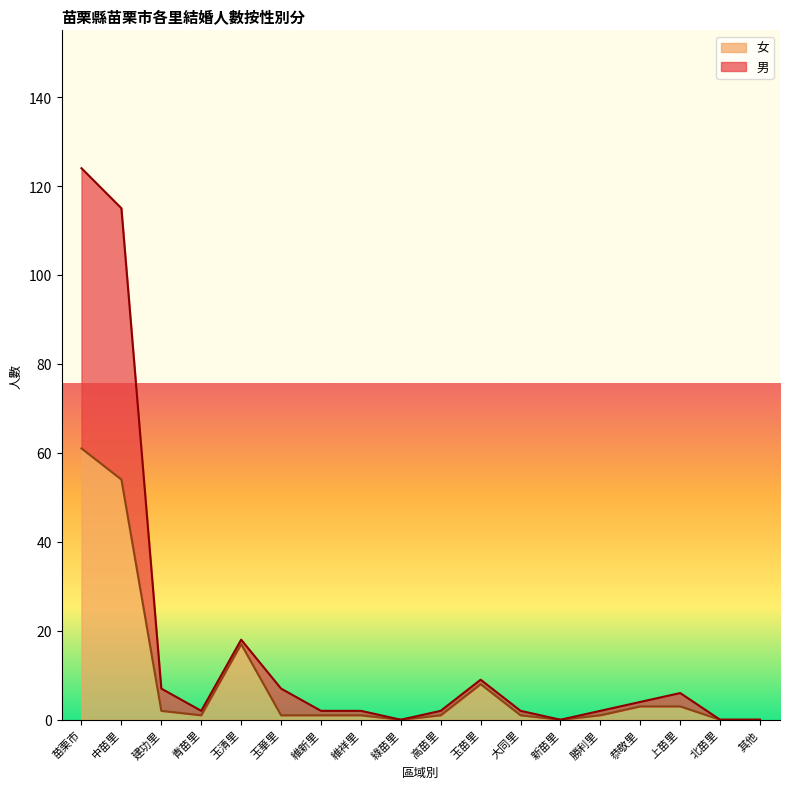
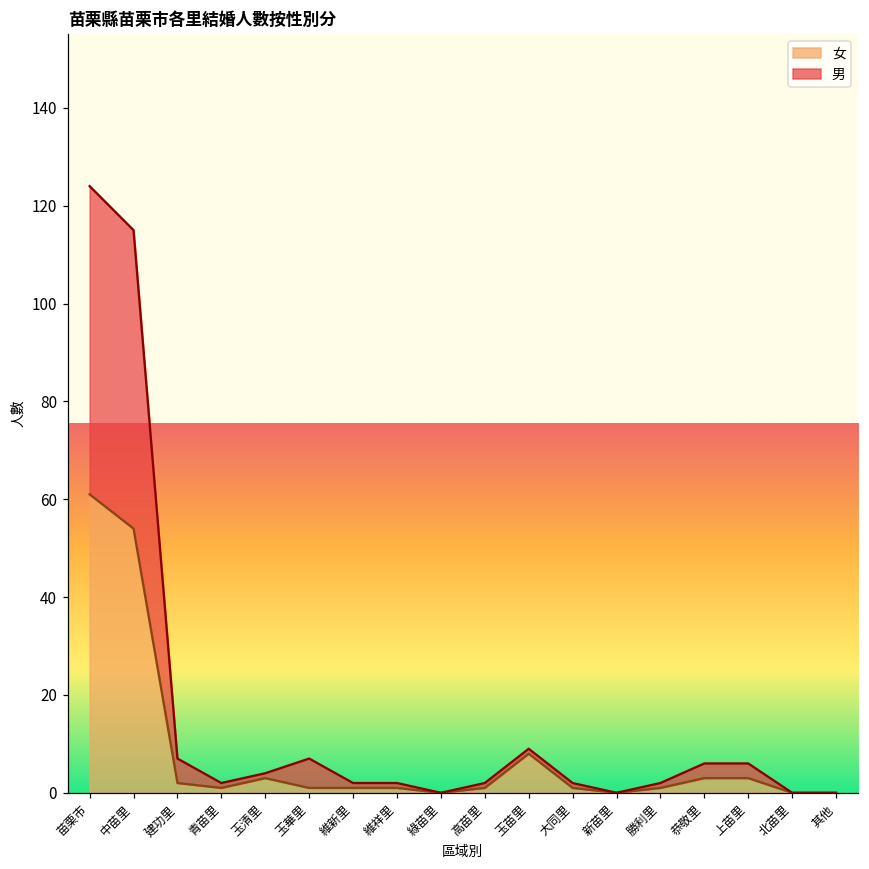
女, 玉清里: 17 -> 3
男, 恭敬里: 1 -> 3
